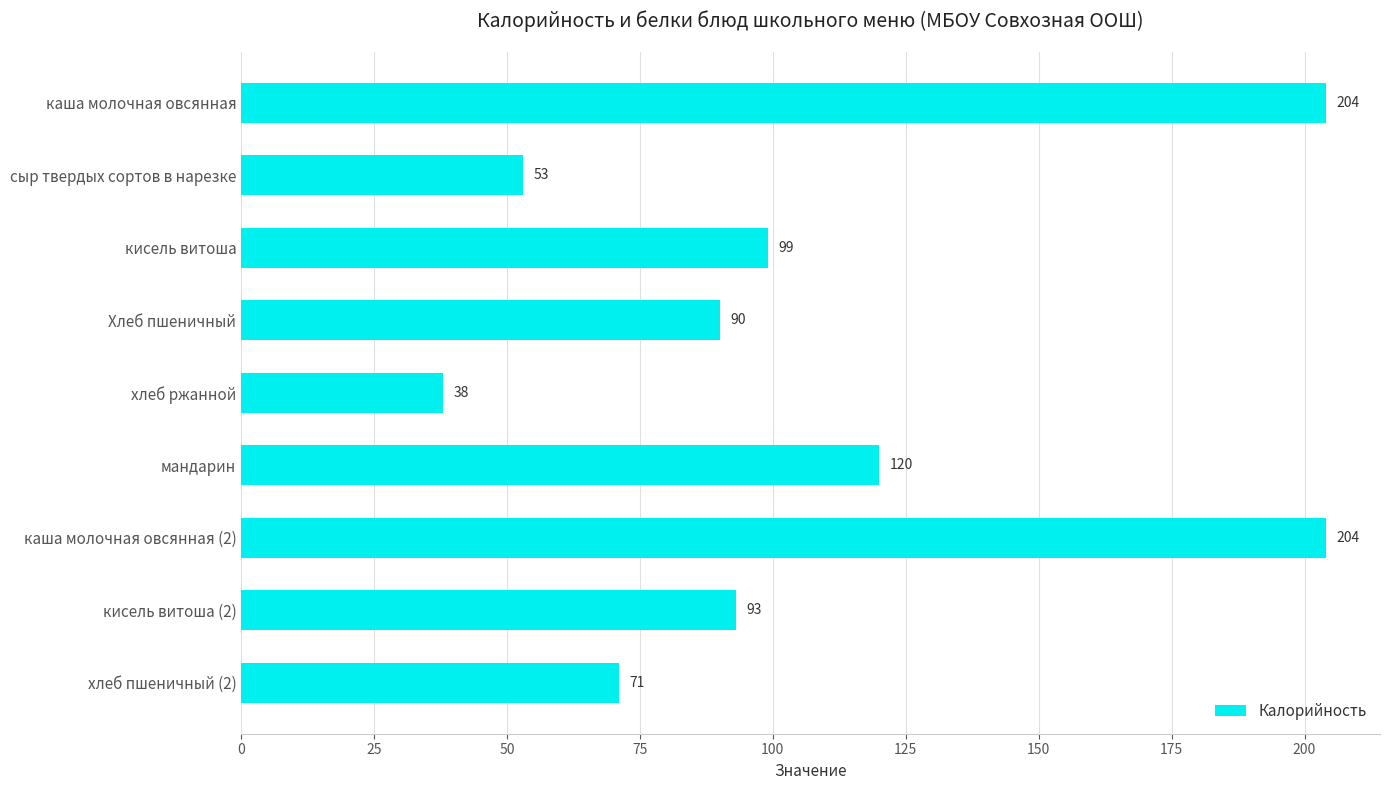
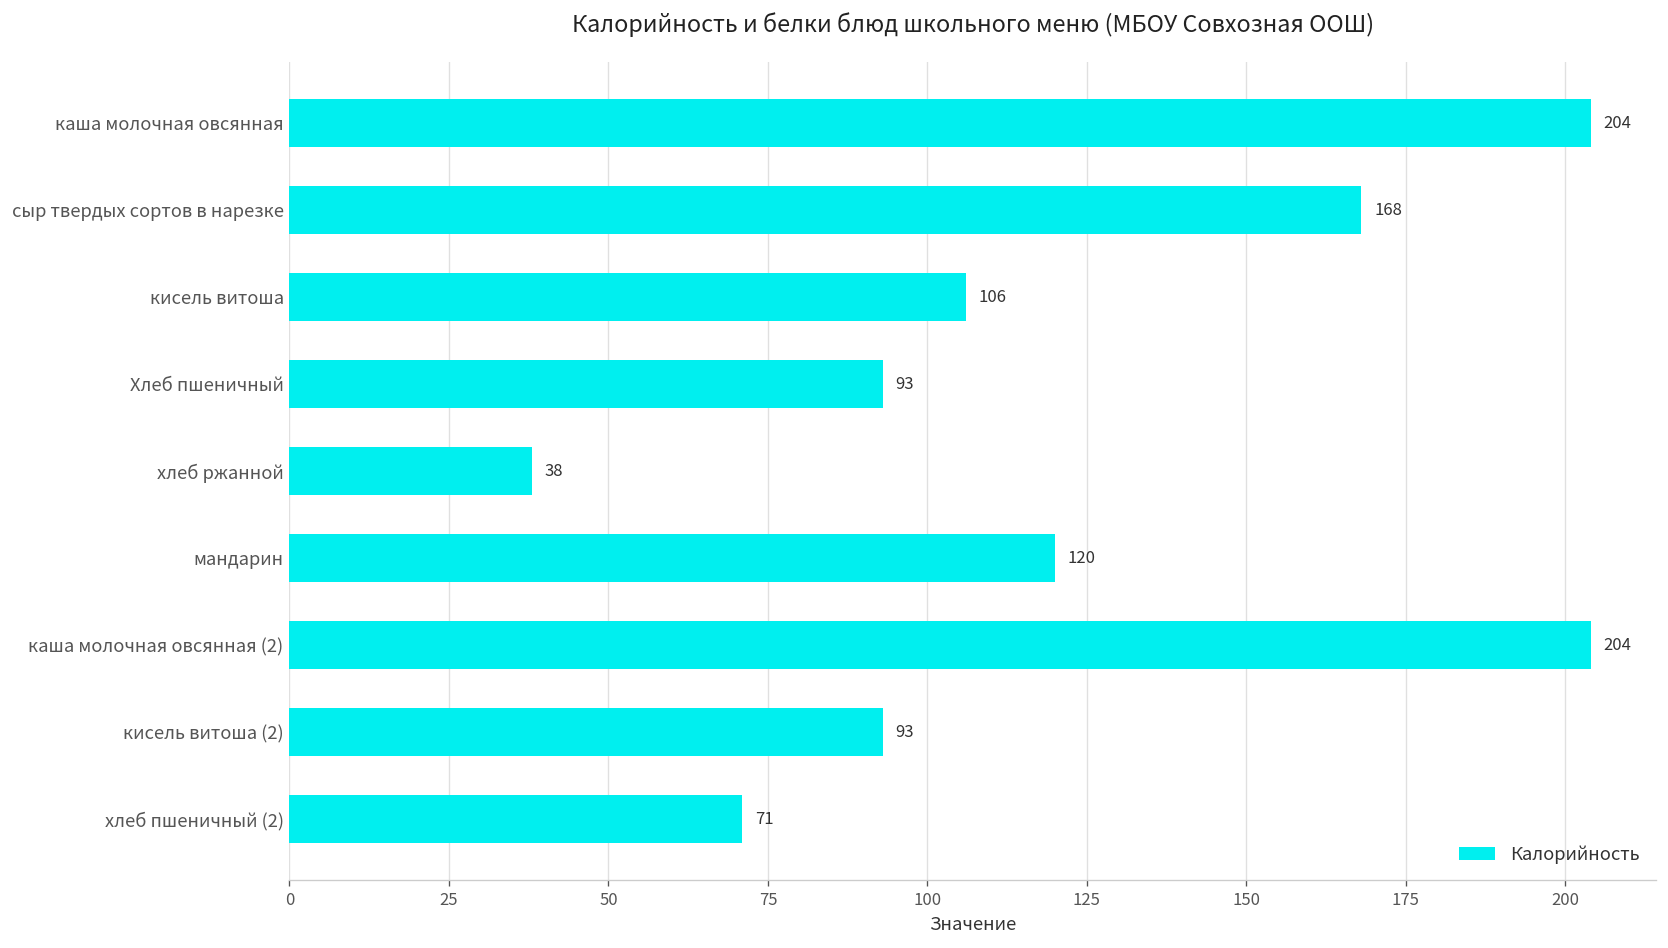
сыр твердых сортов в нарезке: 53 -> 168
кисель витоша: 99 -> 106
Хлеб пшеничный: 90 -> 93
